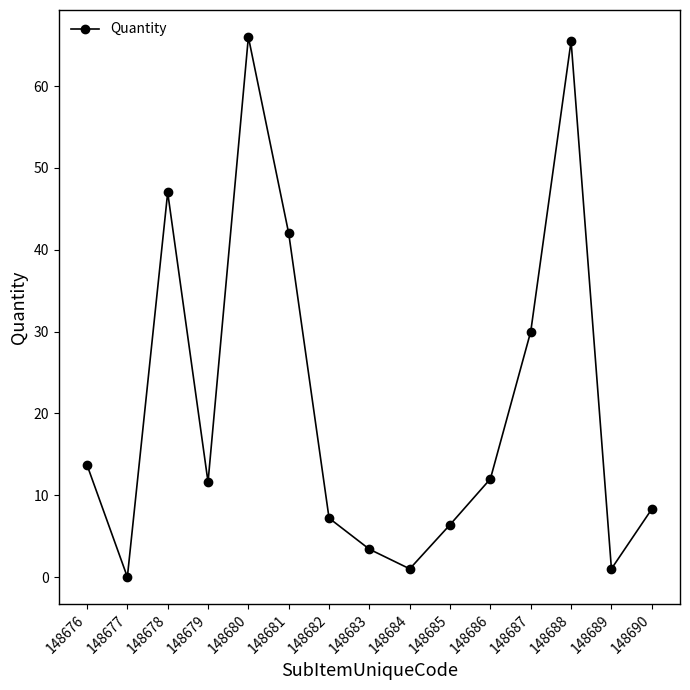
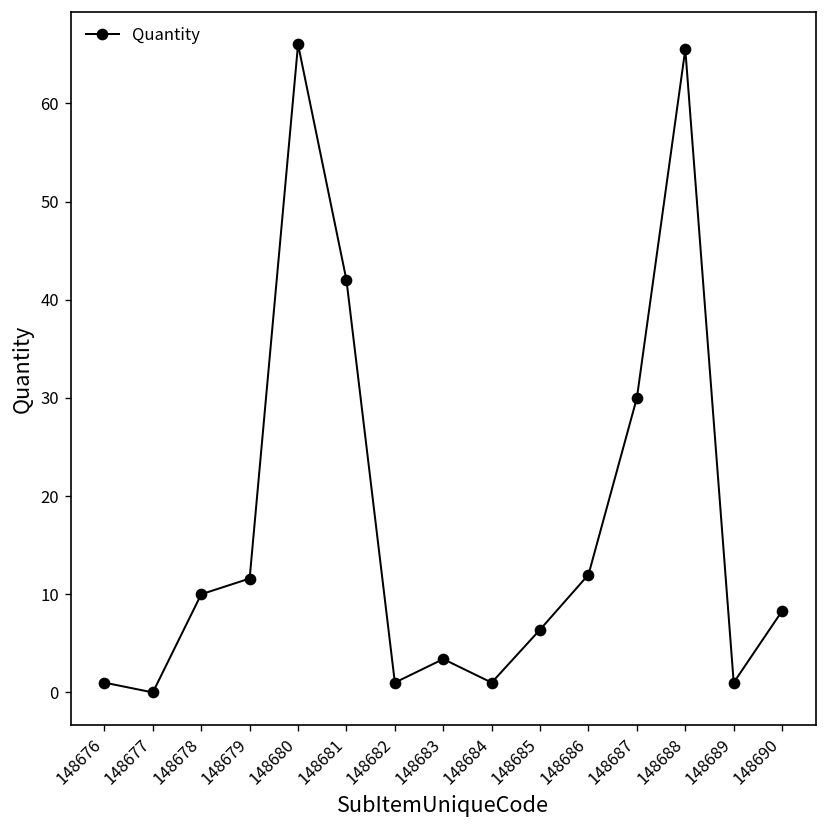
148676: 14 -> 1
148678: 47 -> 10
148682: 7 -> 1
